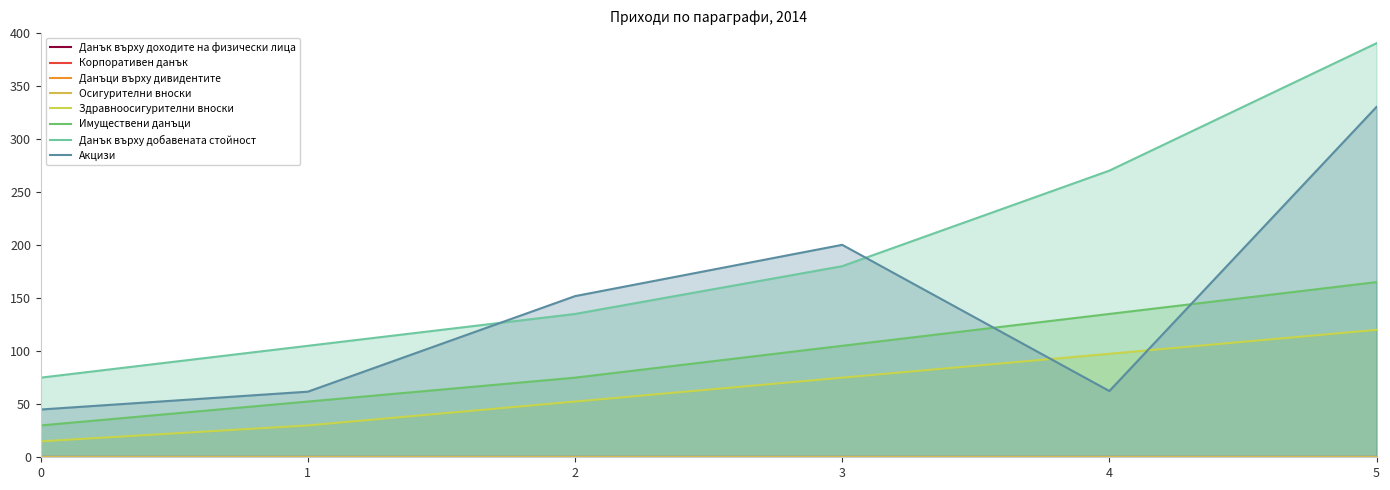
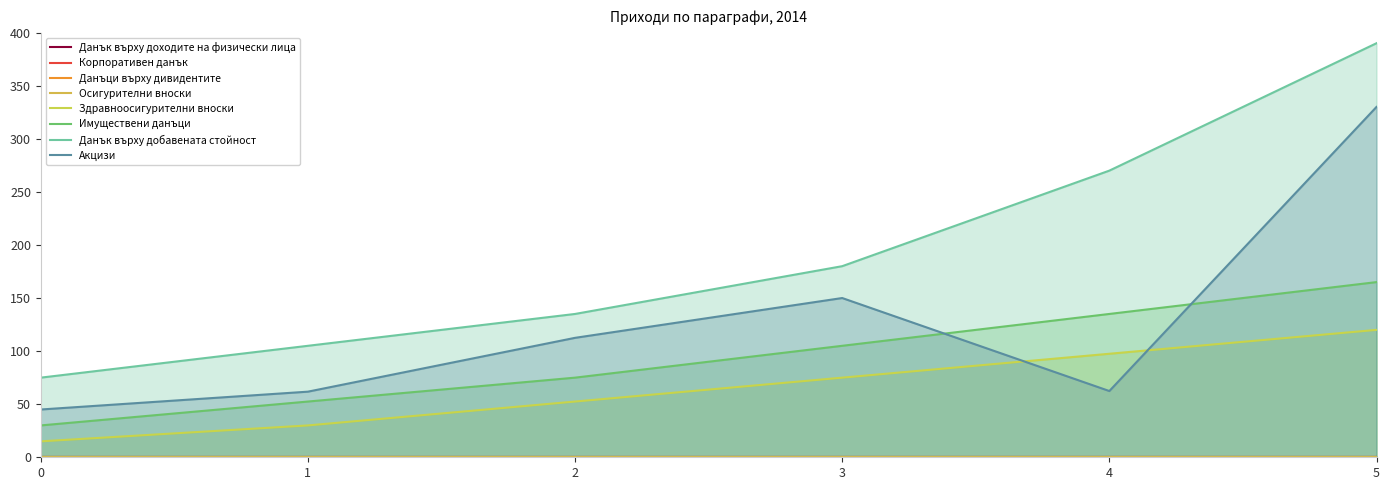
Акцизи, 2: 152 -> 113
Акцизи, 3: 200 -> 150
